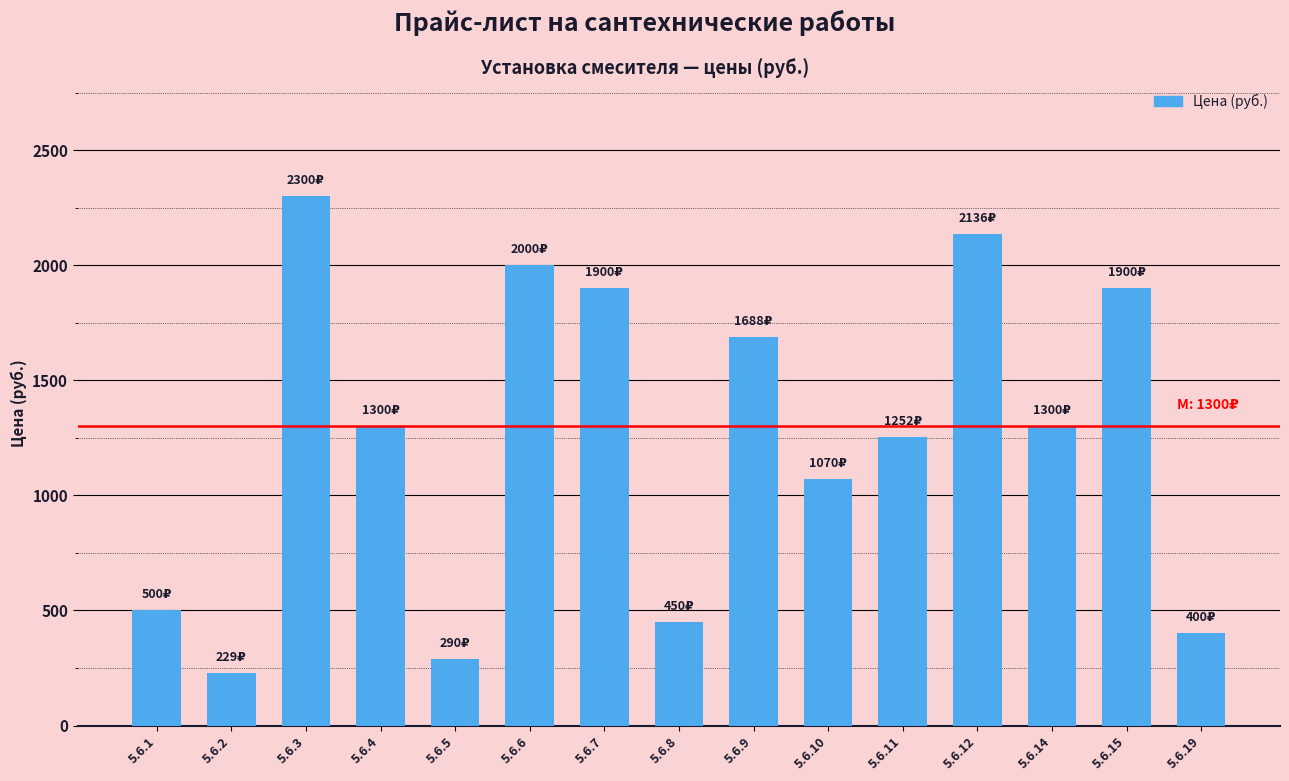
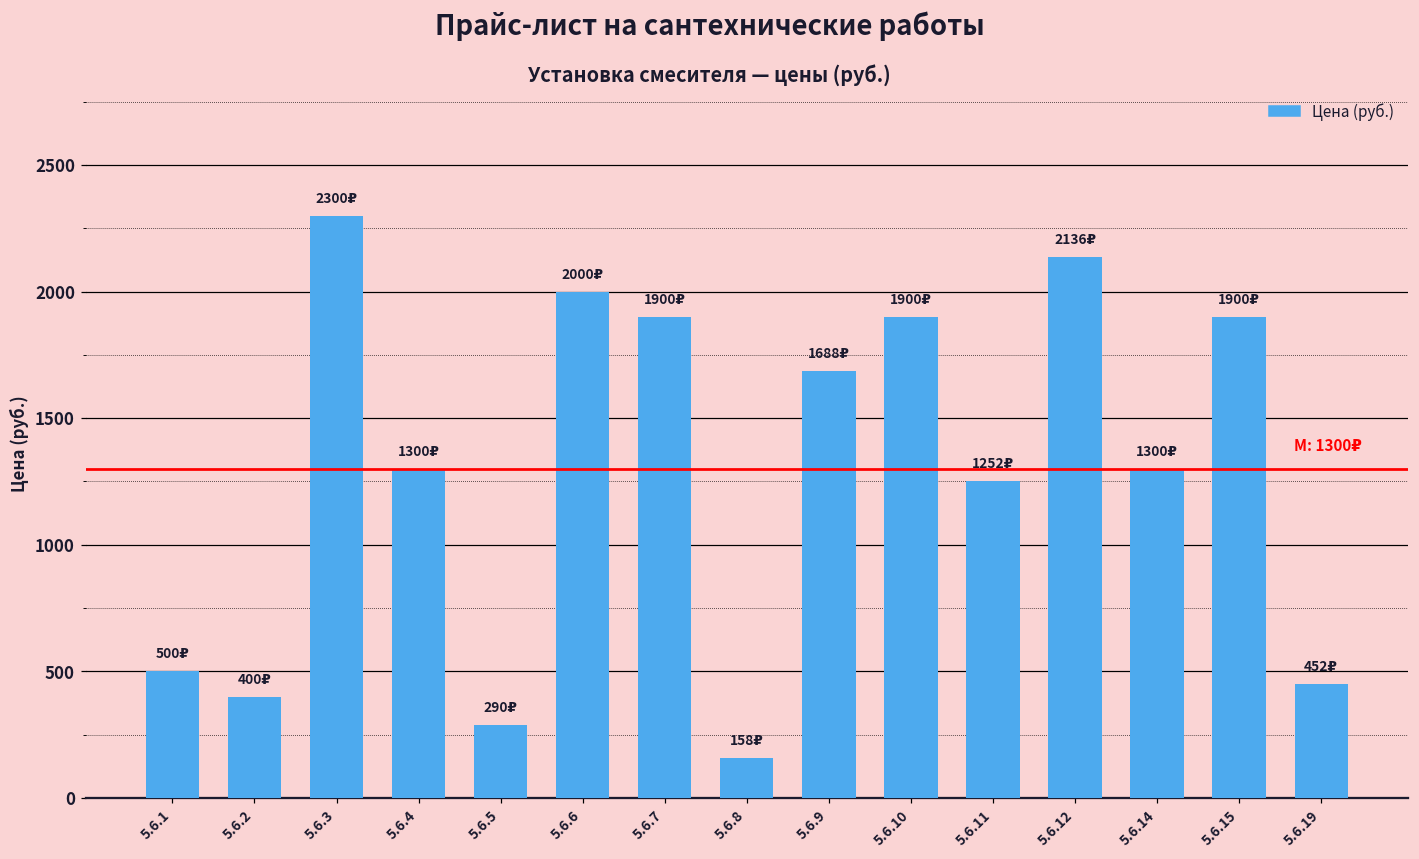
5.6.2: 229₽ -> 400₽
5.6.8: 450₽ -> 158₽
5.6.10: 1070₽ -> 1900₽
5.6.19: 400₽ -> 452₽
